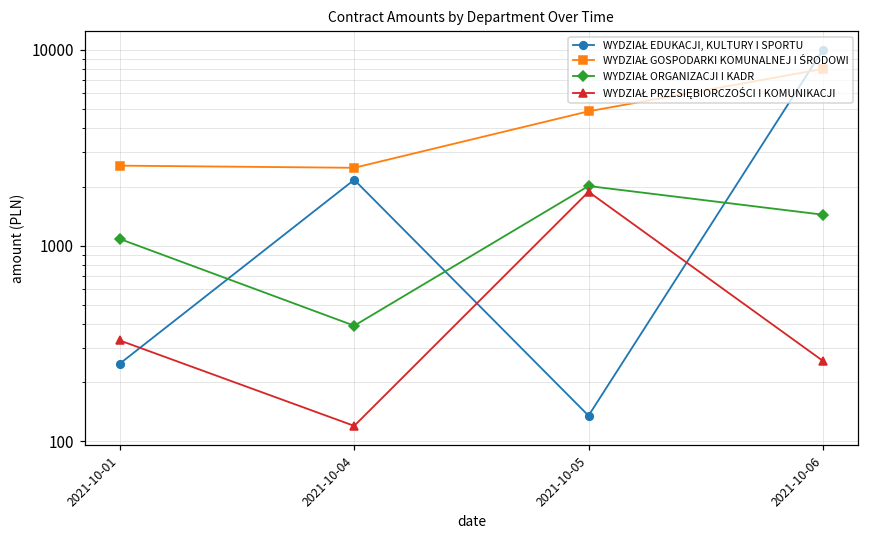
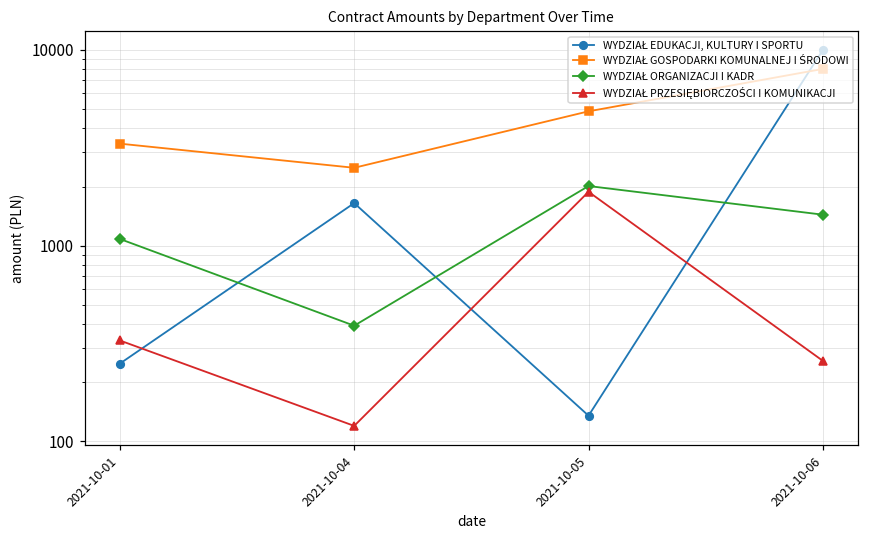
WYDZIAŁ GOSPODARKI KOMUNALNEJ I ŚRODOWI, 2021-10-01: 2600 -> 3300
WYDZIAŁ EDUKACJI, KULTURY I SPORTU, 2021-10-04: 2200 -> 1700
